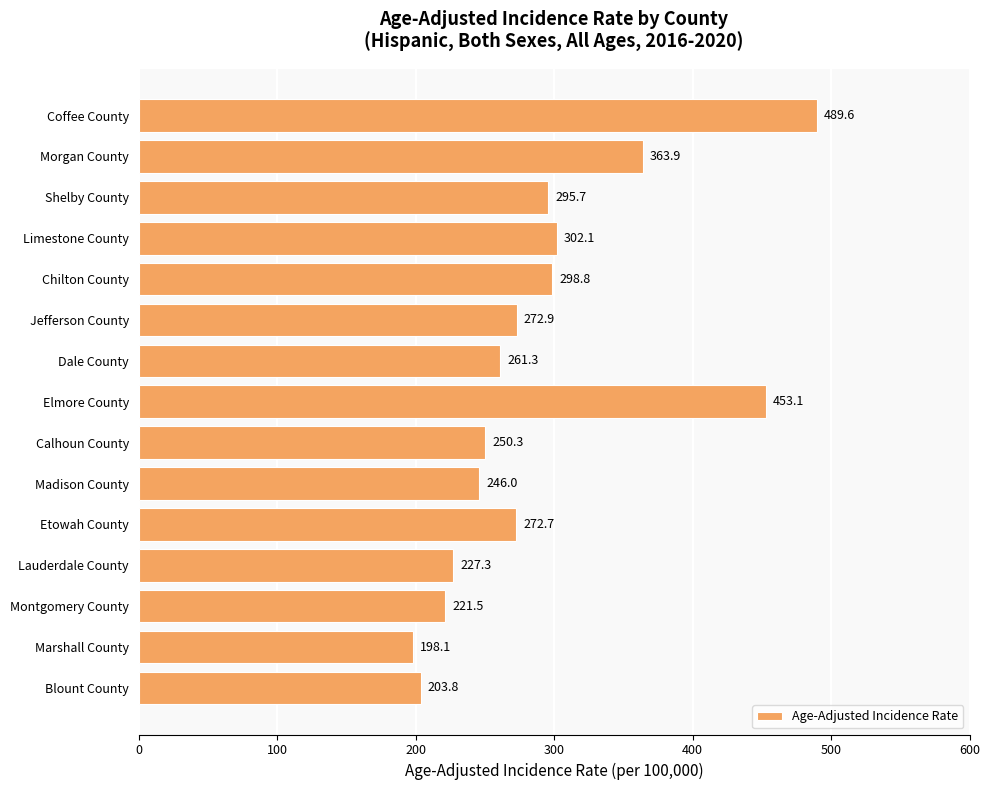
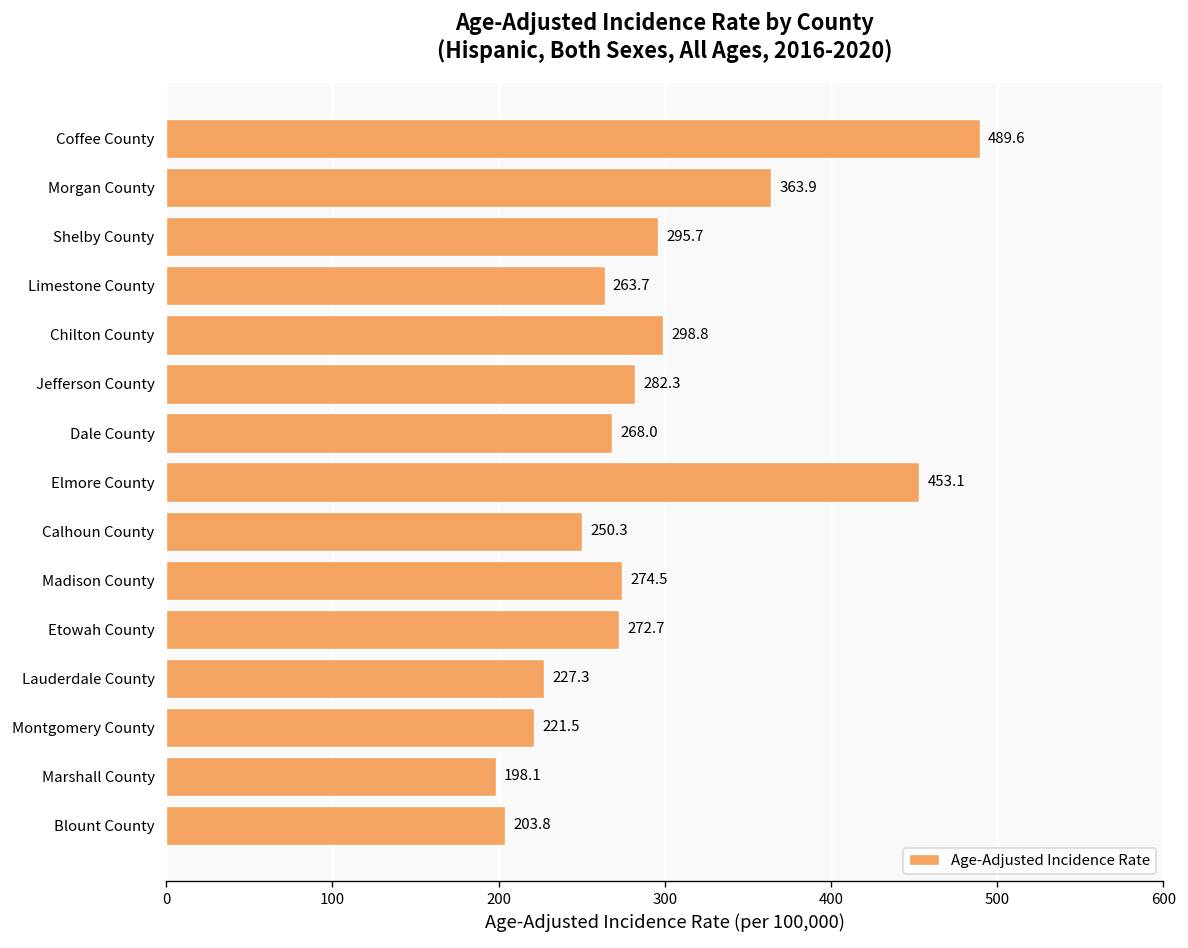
Limestone County: 302.1 -> 263.7
Jefferson County: 272.9 -> 282.3
Dale County: 261.3 -> 268.0
Madison County: 246.0 -> 274.5
